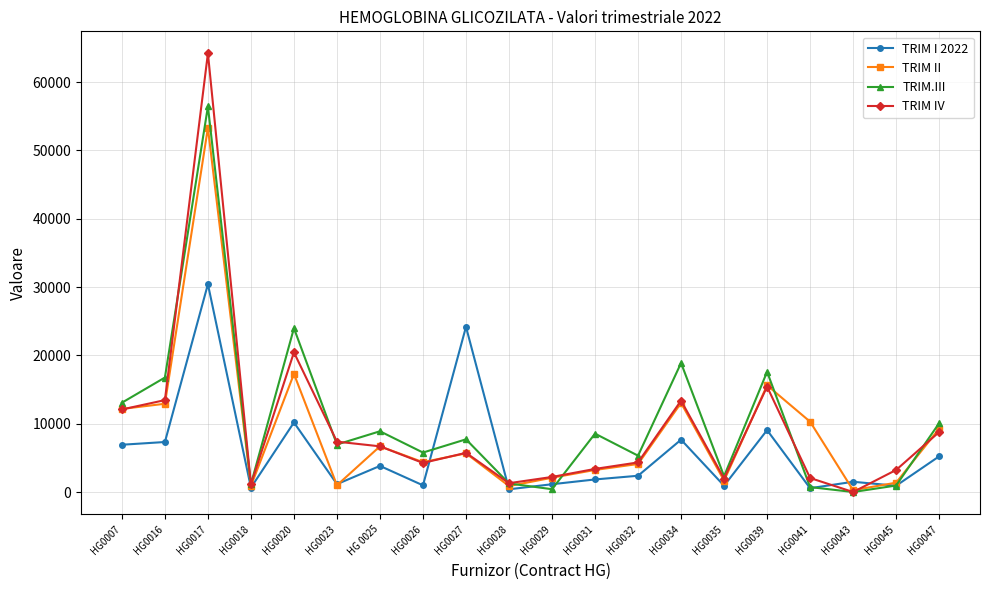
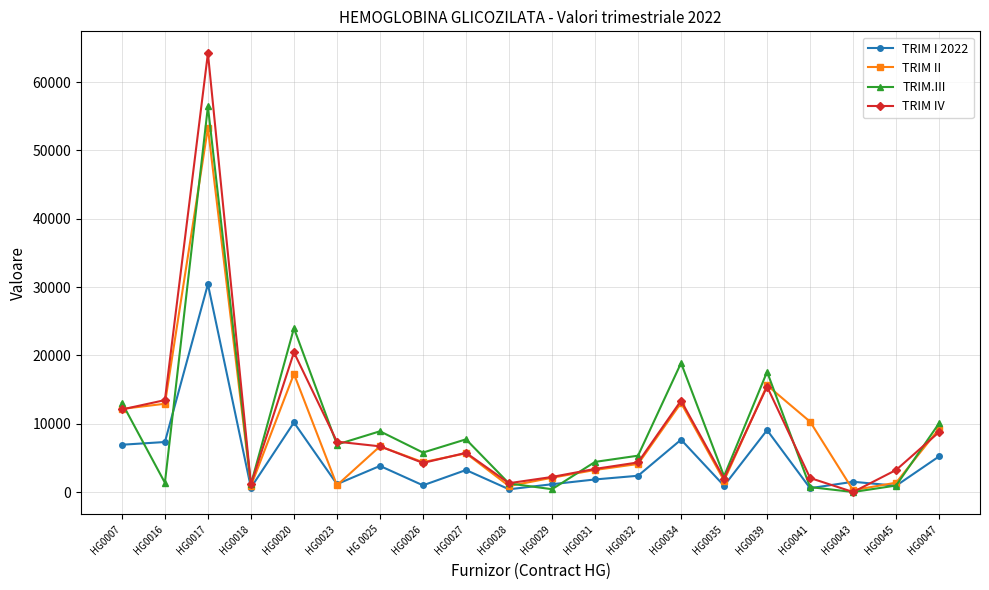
TRIM.III, HG0016: 17000 -> 1000
TRIM I 2022, HG0027: 24000 -> 3000
TRIM.III, HG0031: 9000 -> 4000
